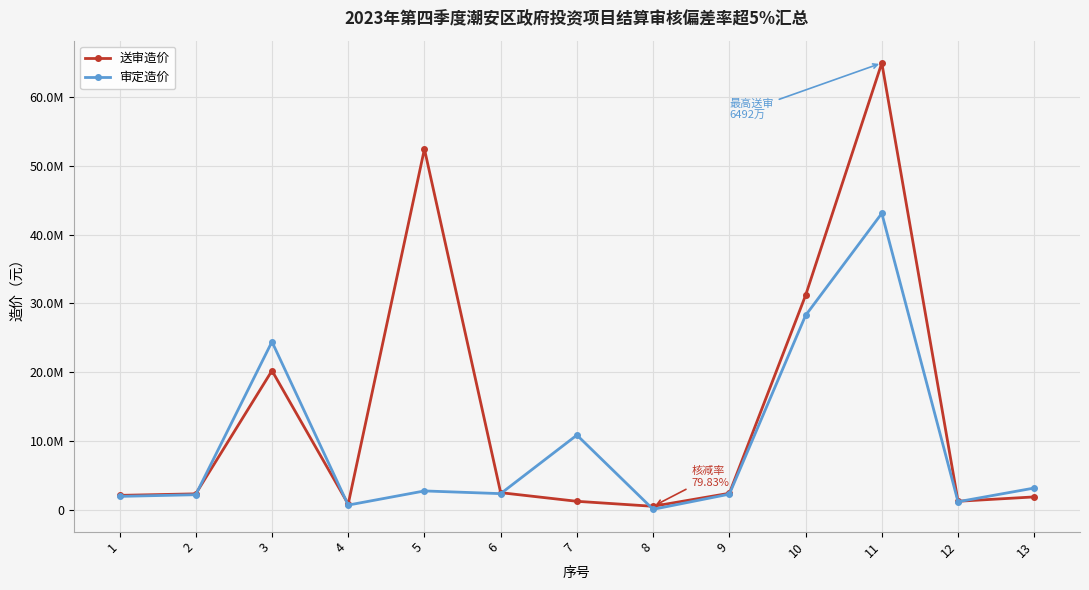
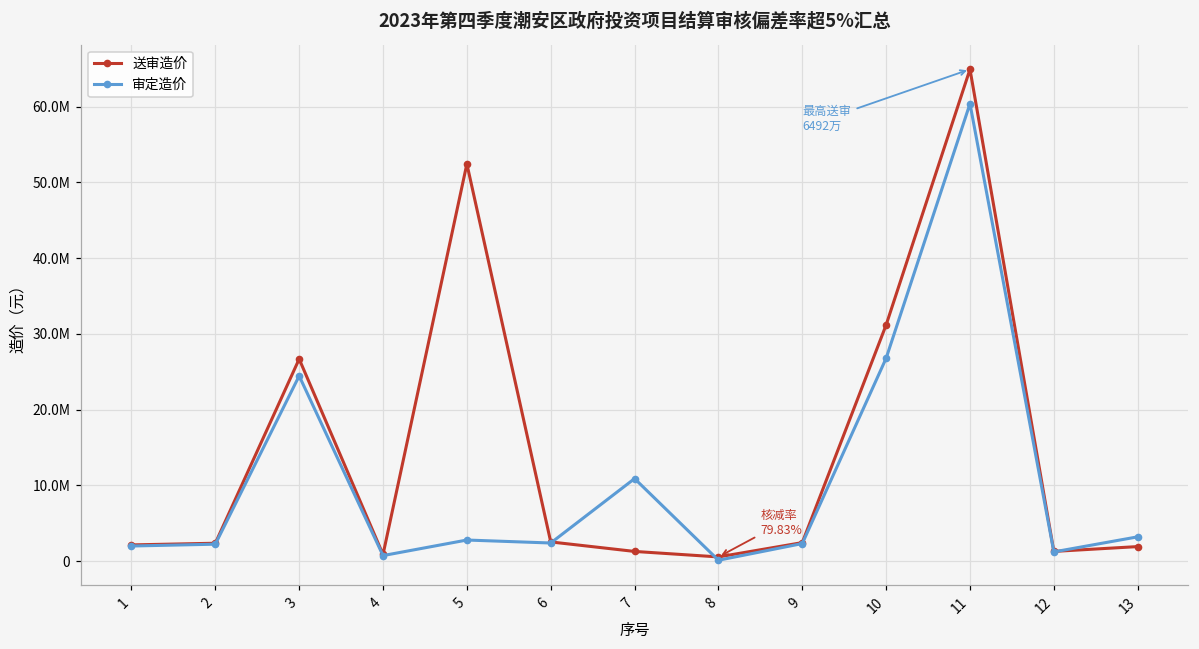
送审造价, 3: 20000000 -> 27000000
审定造价, 10: 28000000 -> 27000000
审定造价, 11: 43000000 -> 60000000
